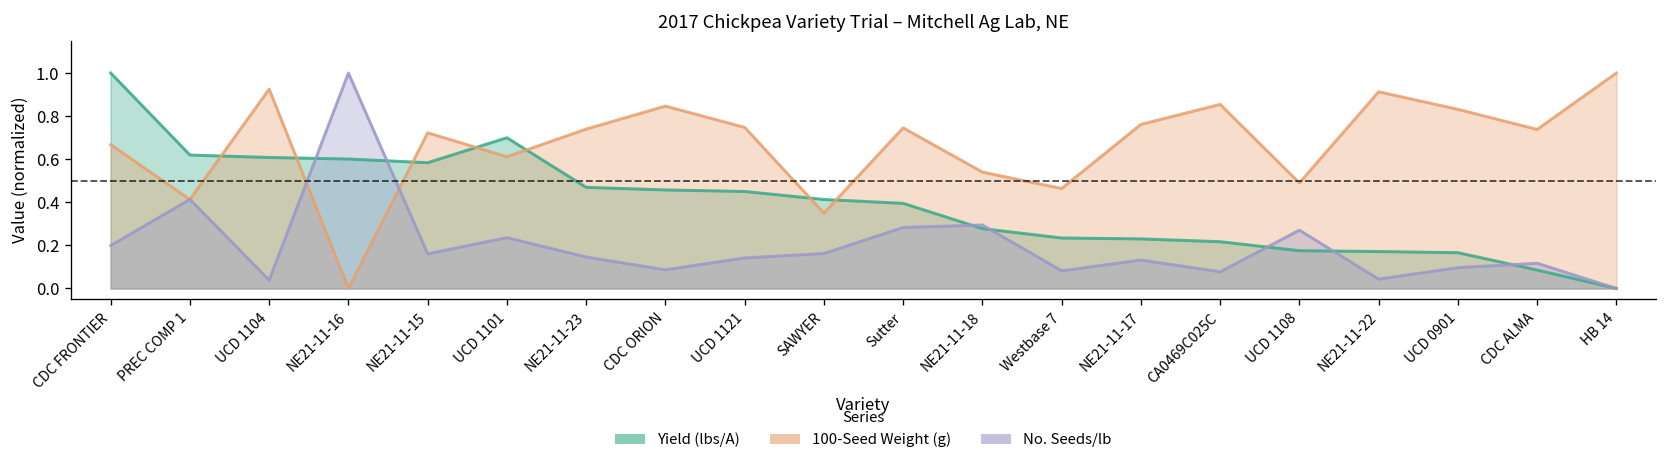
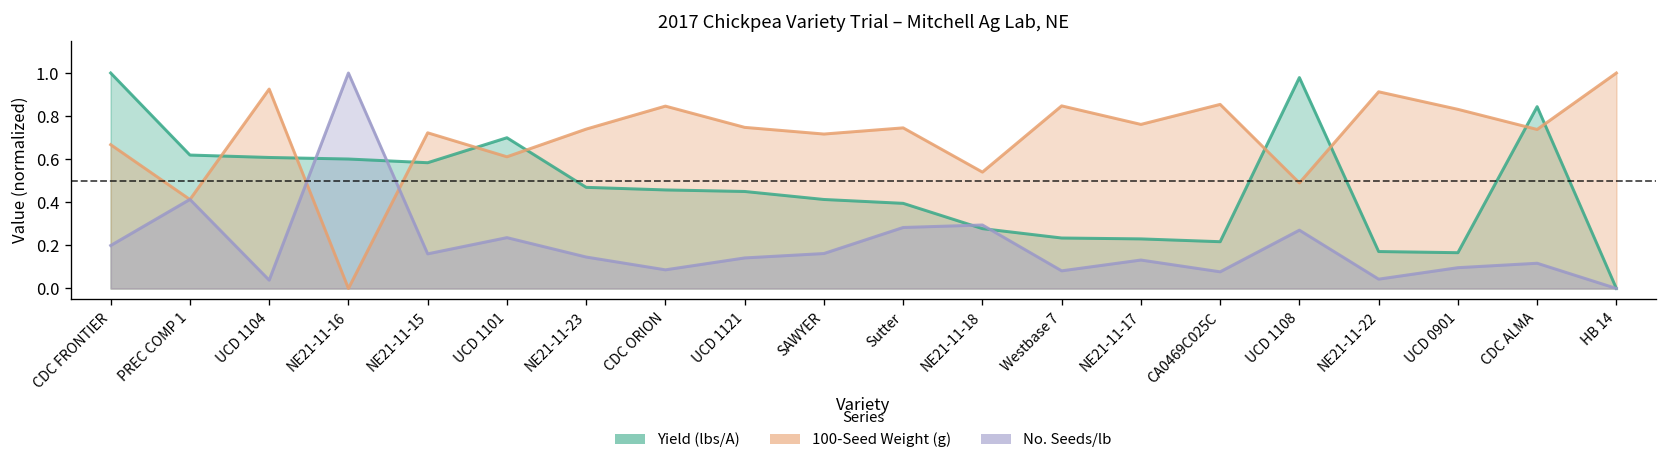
100-Seed Weight (g), SAWYER: 0.35 -> 0.72
100-Seed Weight (g), Westbase 7: 0.46 -> 0.85
Yield (lbs/A), UCD 1108: 0.18 -> 0.98
Yield (lbs/A), CDC ALMA: 0.09 -> 0.84
